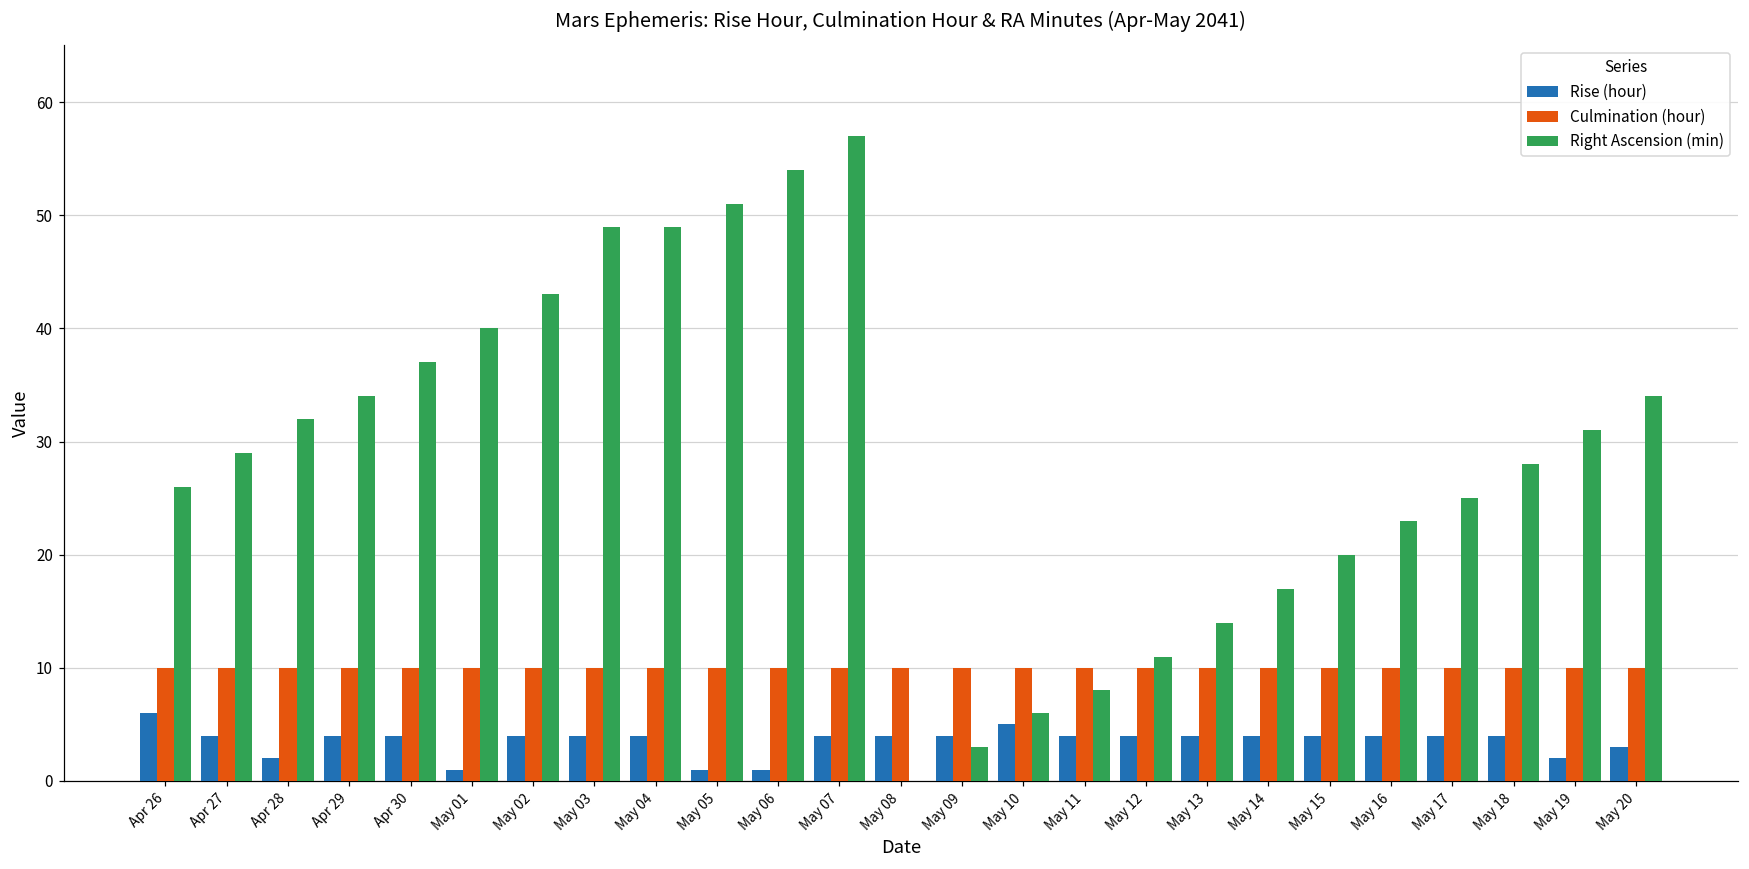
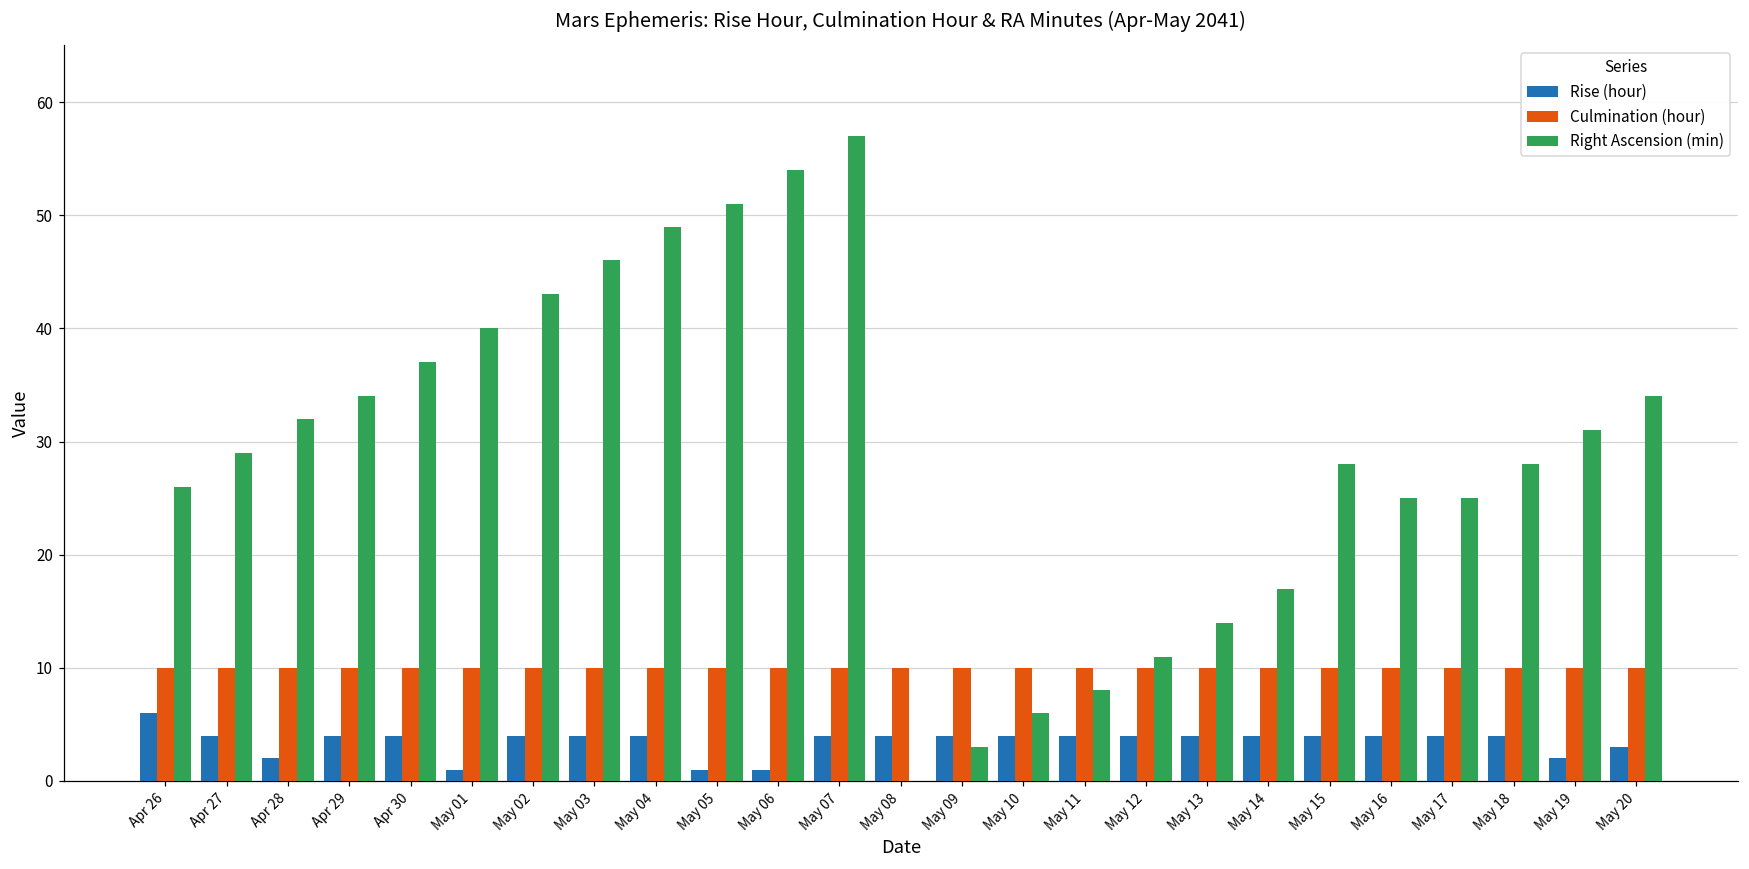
Right Ascension (min), May 03: 49 -> 46
Rise (hour), May 10: 5 -> 4
Right Ascension (min), May 15: 20 -> 28
Right Ascension (min), May 16: 23 -> 25
